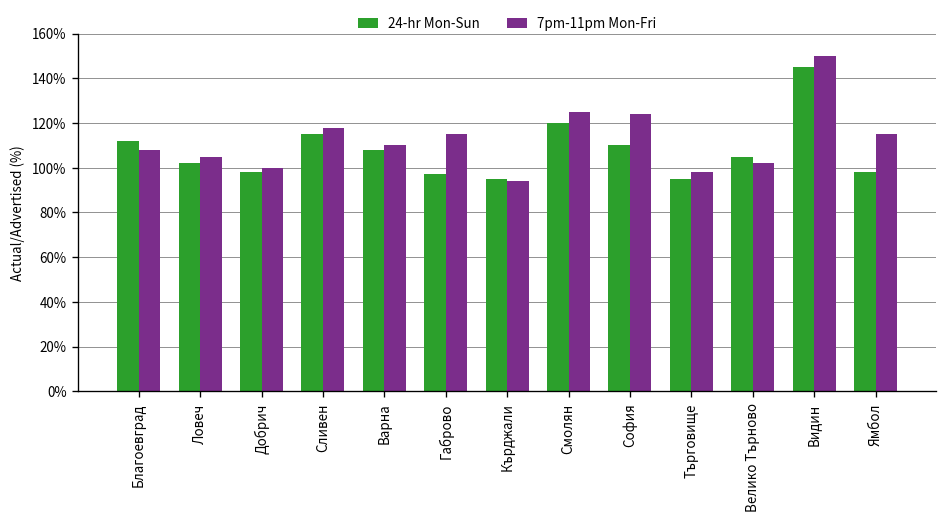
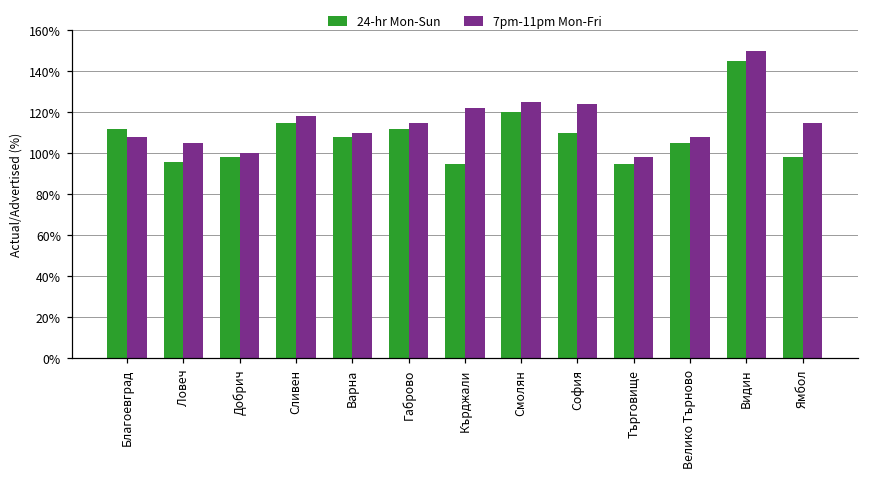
24-hr Mon-Sun, Ловеч: 102% -> 96%
24-hr Mon-Sun, Габрово: 97% -> 112%
7pm-11pm Mon-Fri, Кърджали: 94% -> 122%
7pm-11pm Mon-Fri, Велико Търново: 102% -> 108%
